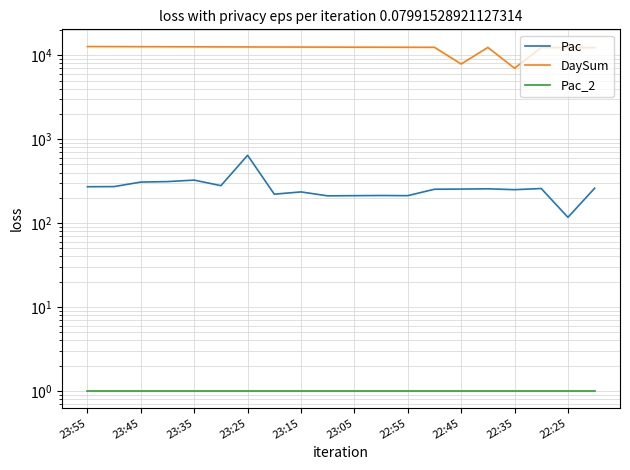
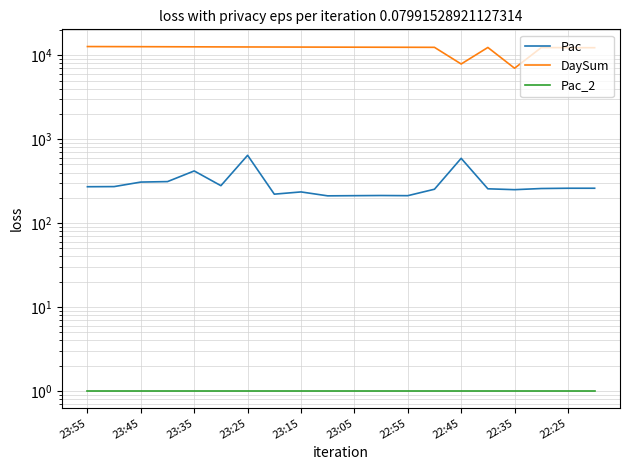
Pac, 23:35: 330 -> 400
Pac, 22:45: 250 -> 600
Pac, 22:25: 120 -> 260
